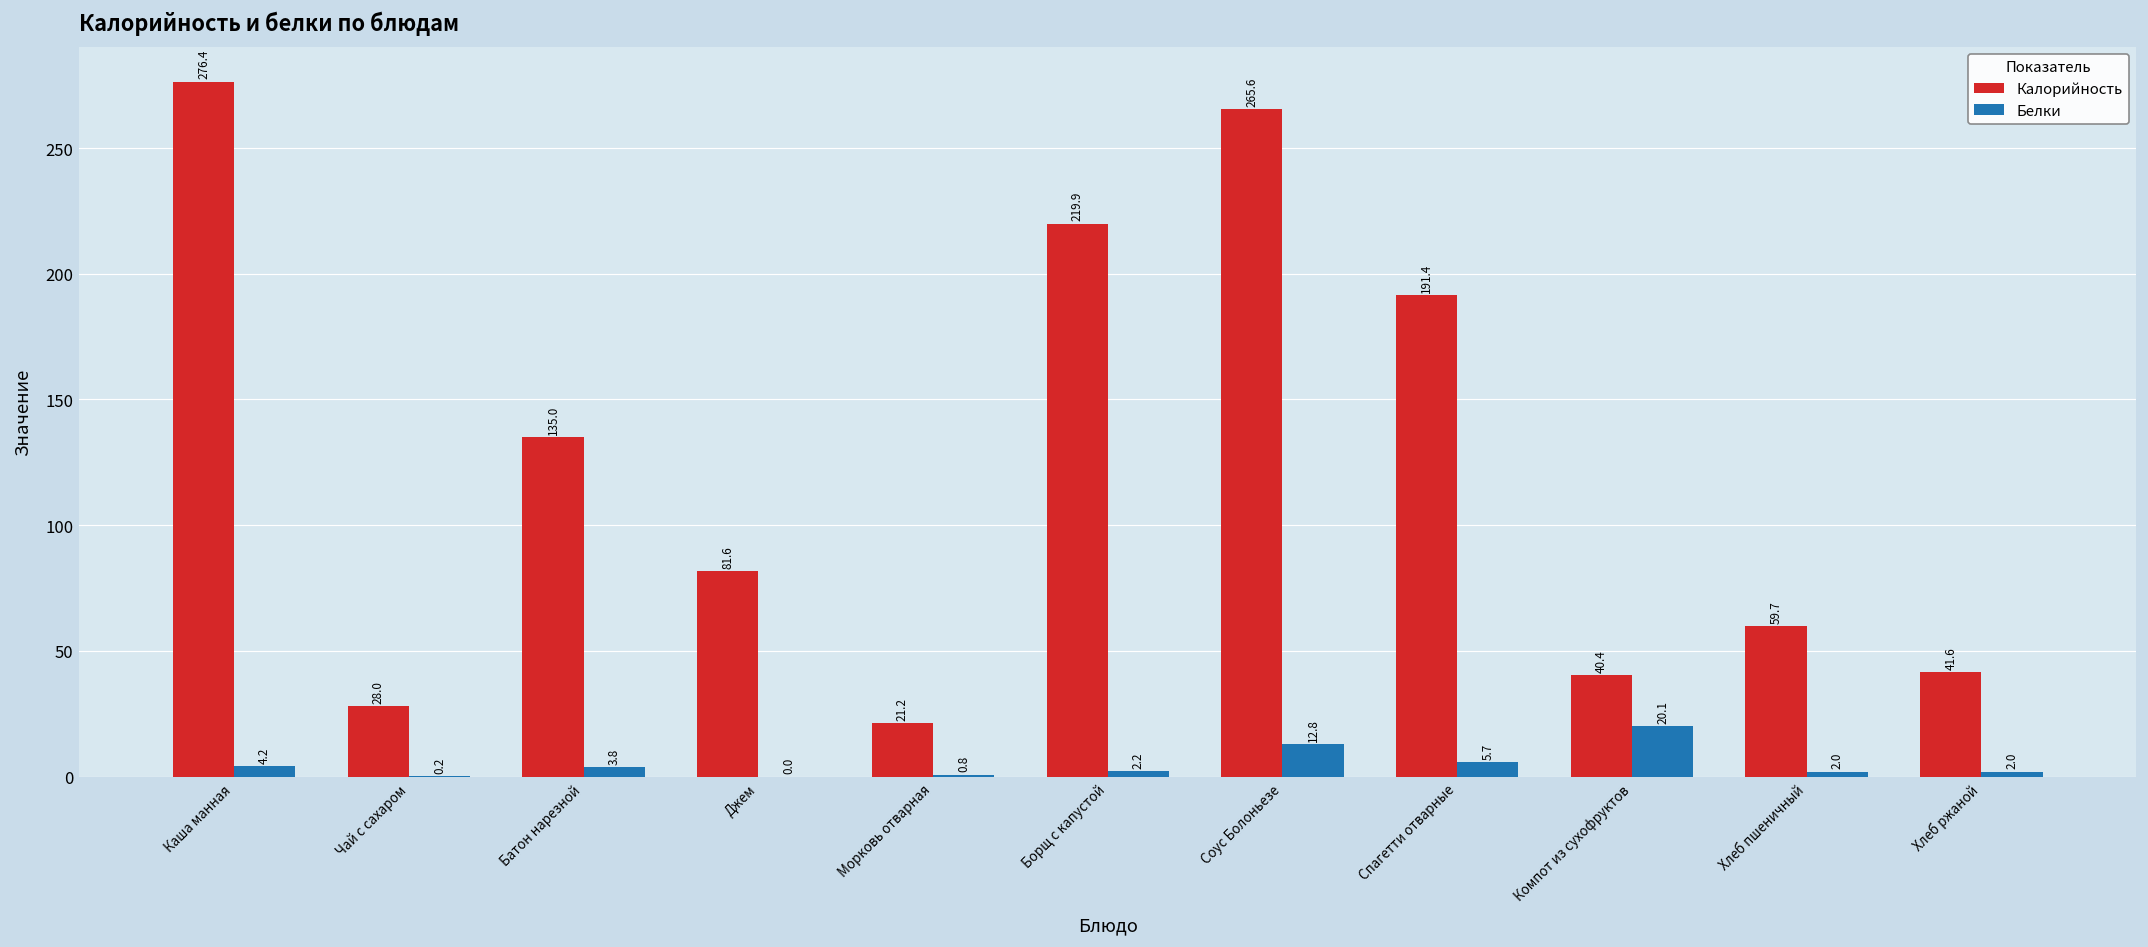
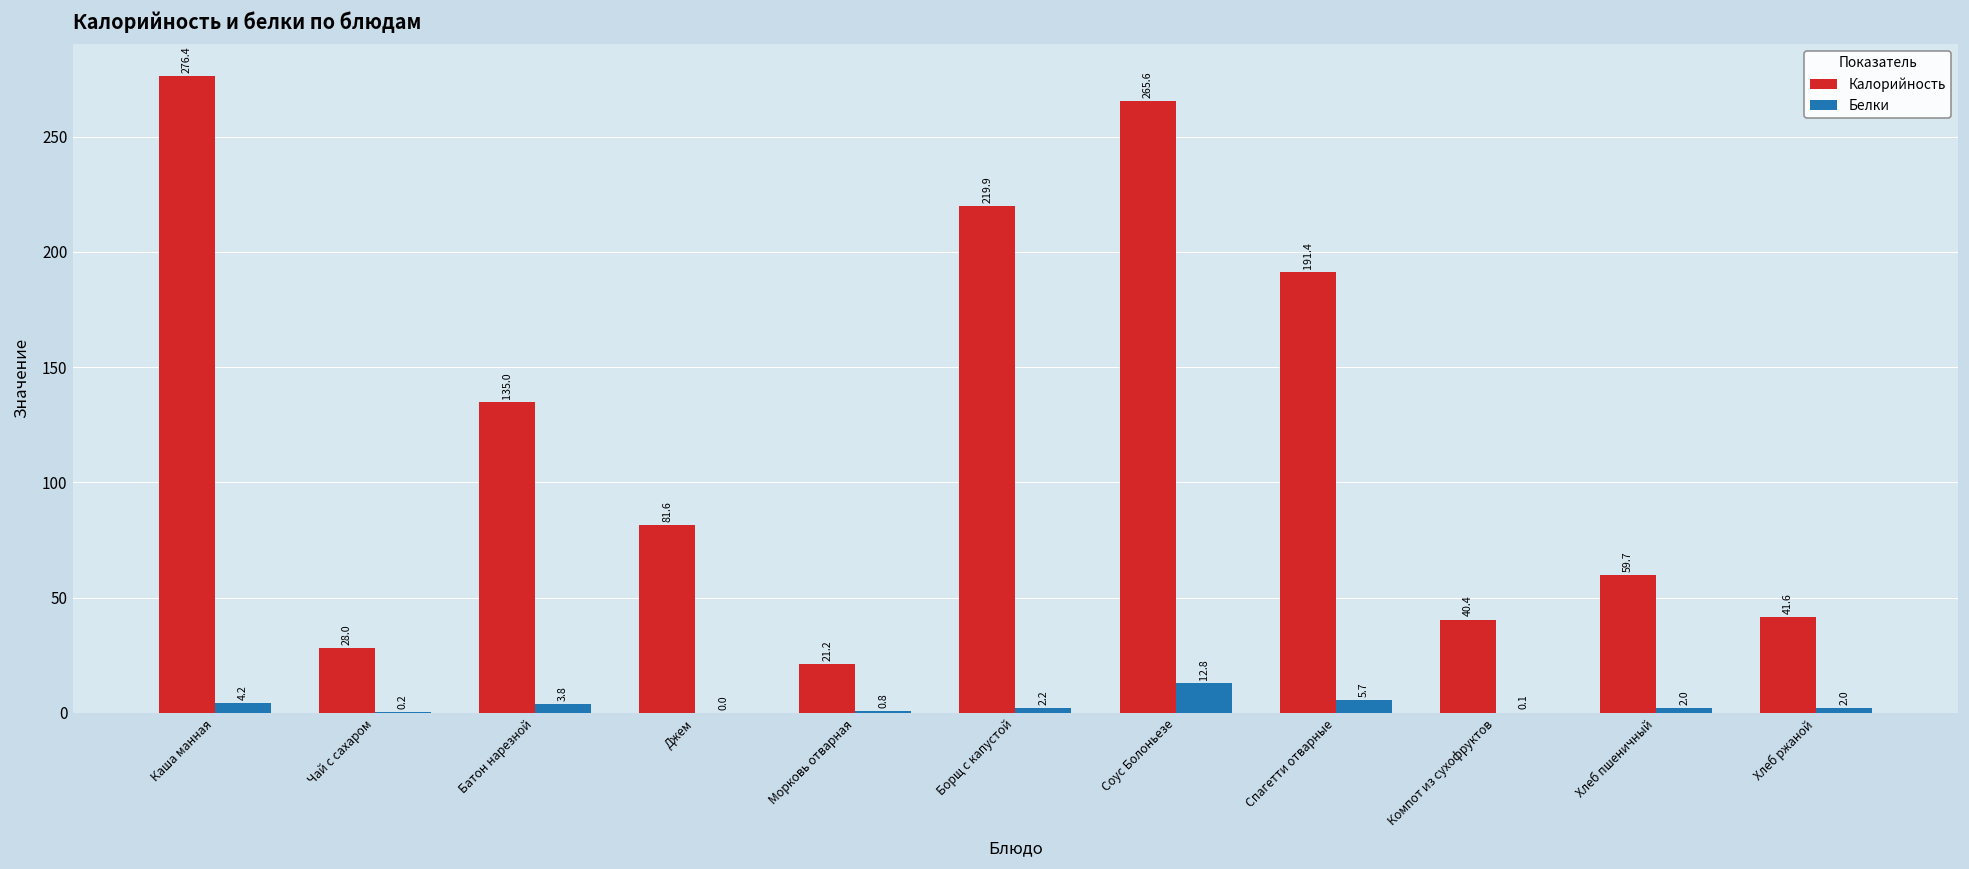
Белки, Компот из сухофруктов: 20.1 -> 0.1
